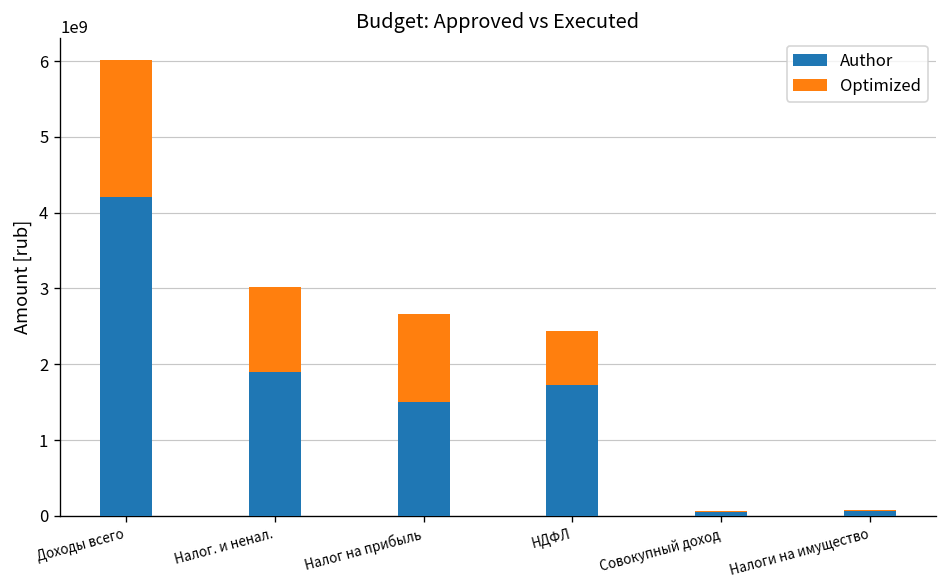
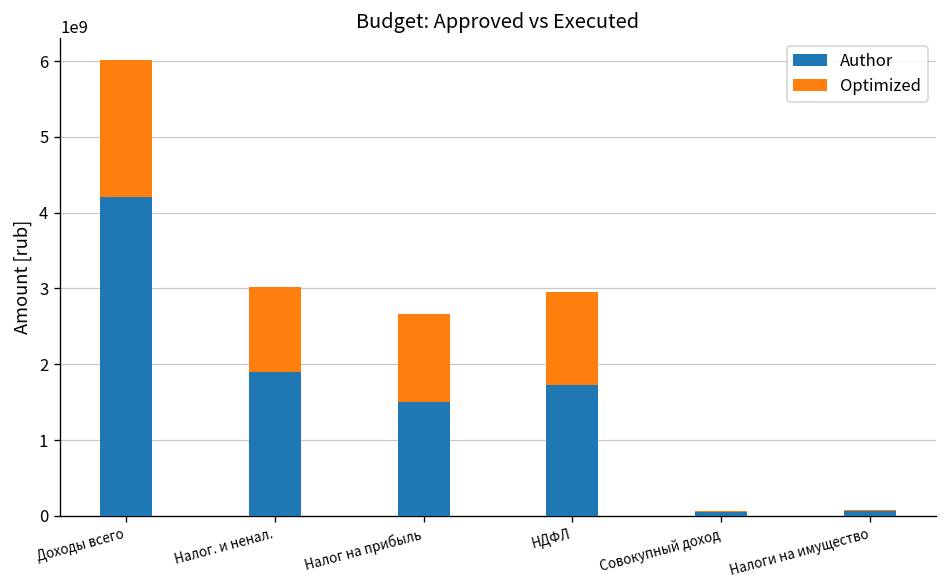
Optimized, НДФЛ: 700000000 -> 1200000000
